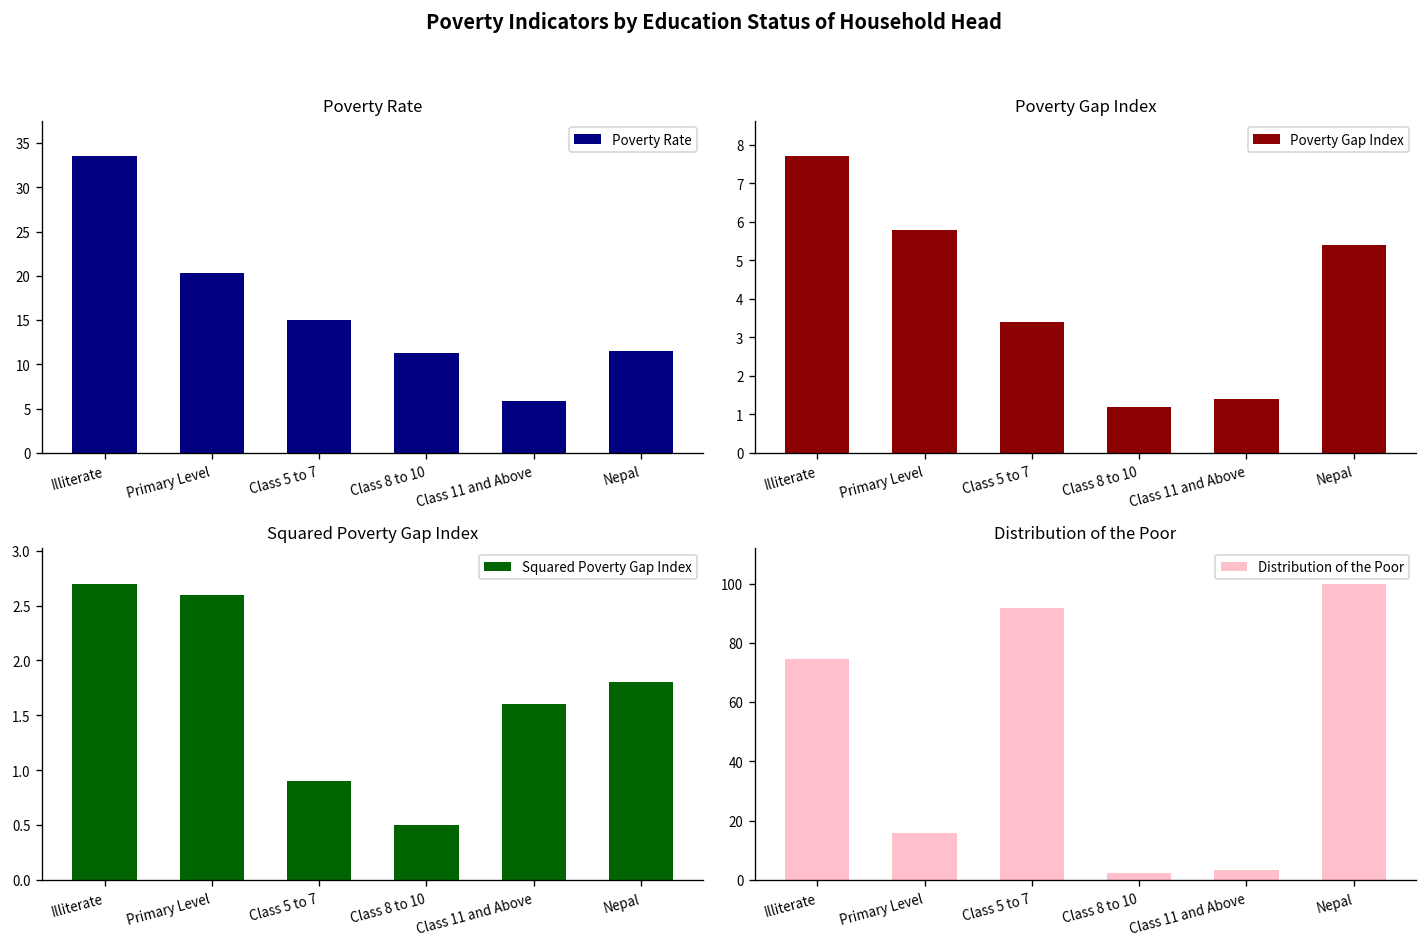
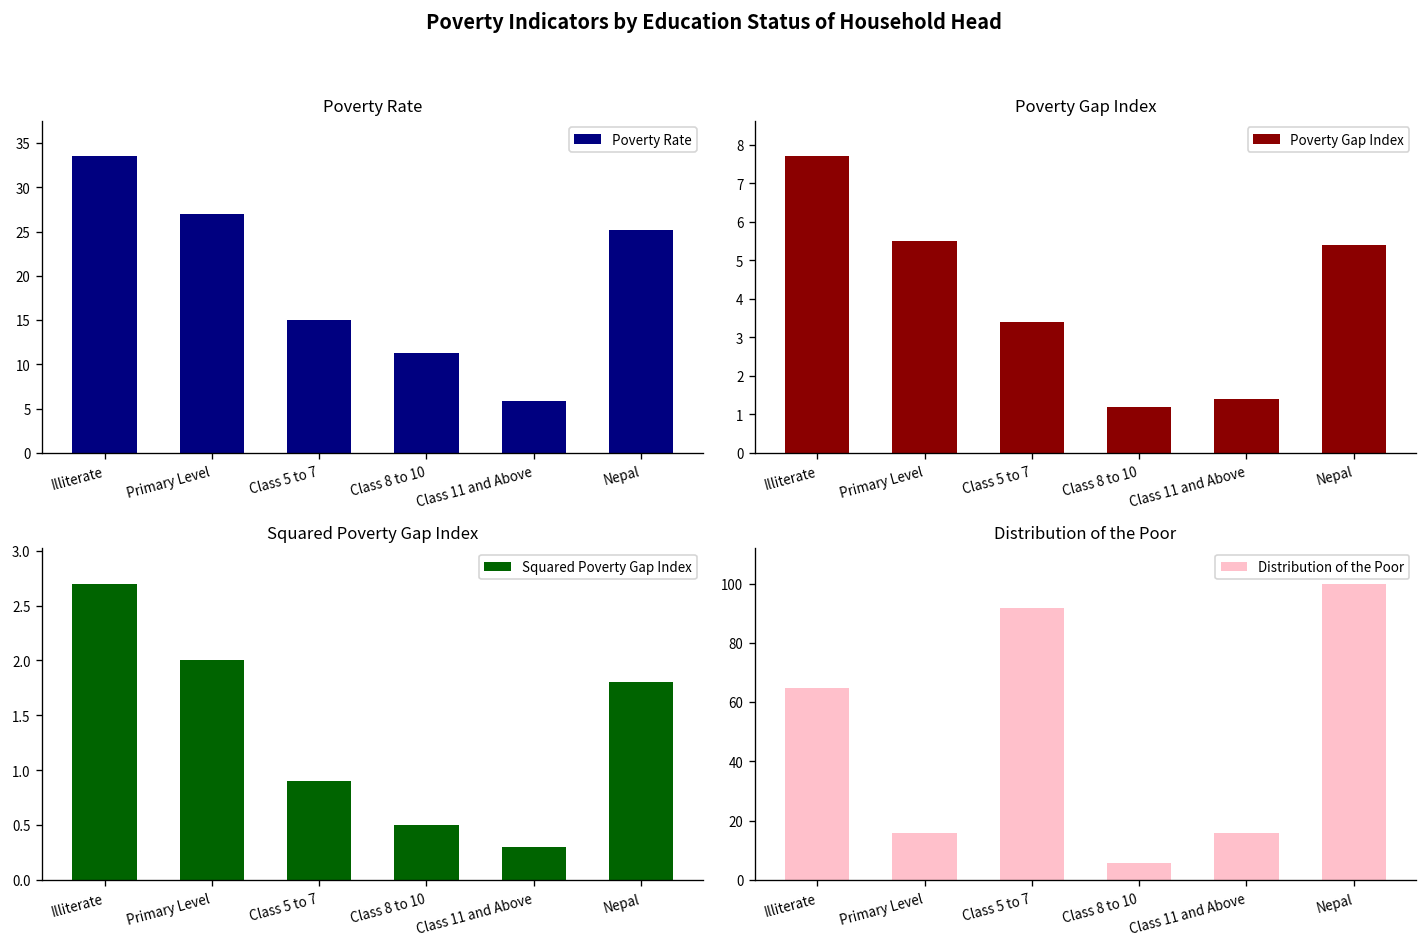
Poverty Rate, Primary Level: 20 -> 27
Poverty Rate, Nepal: 12 -> 25
Poverty Gap Index, Primary Level: 5.8 -> 5.5
Squared Poverty Gap Index, Primary Level: 2.6 -> 2.0
Squared Poverty Gap Index, Class 11 and Above: 1.6 -> 0.3
Distribution of the Poor, Illiterate: 75 -> 65
Distribution of the Poor, Class 8 to 10: 2 -> 6
Distribution of the Poor, Class 11 and Above: 4 -> 16
